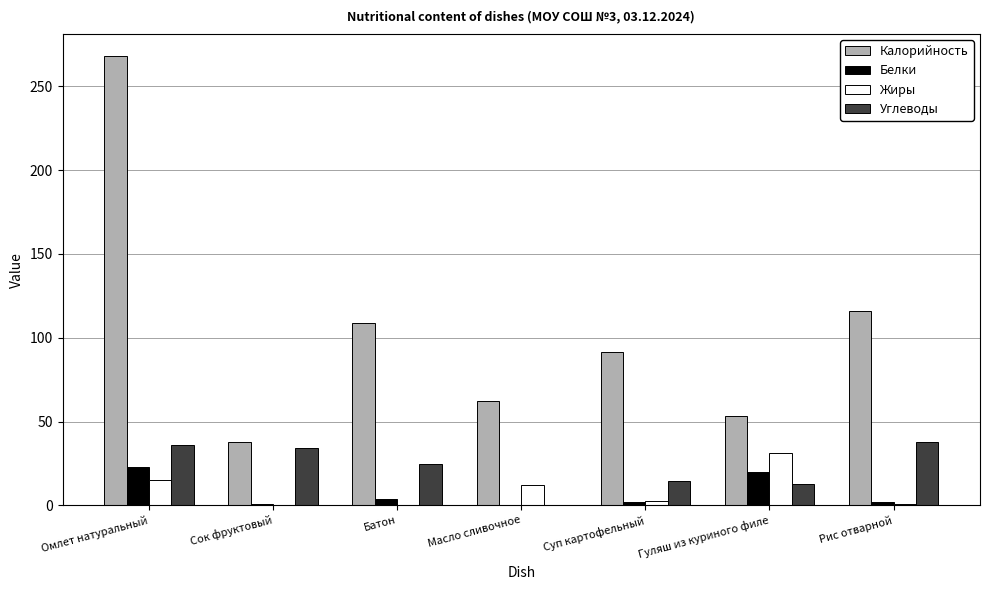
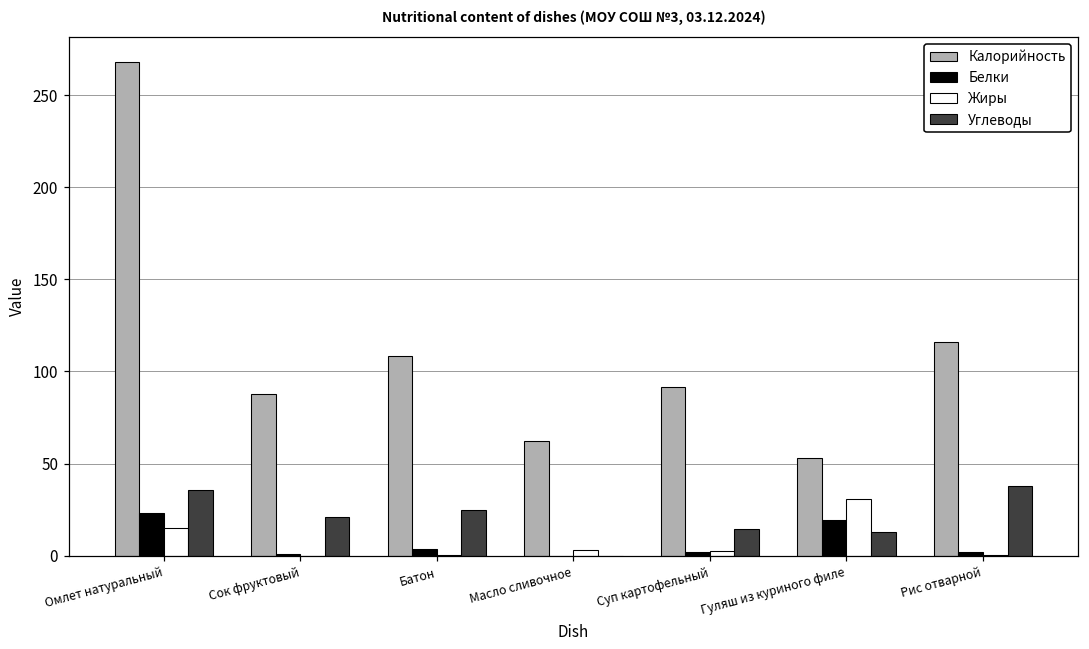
Калорийность, Сок фруктовый: 38 -> 88
Углеводы, Сок фруктовый: 34 -> 21
Жиры, Масло сливочное: 12 -> 3
